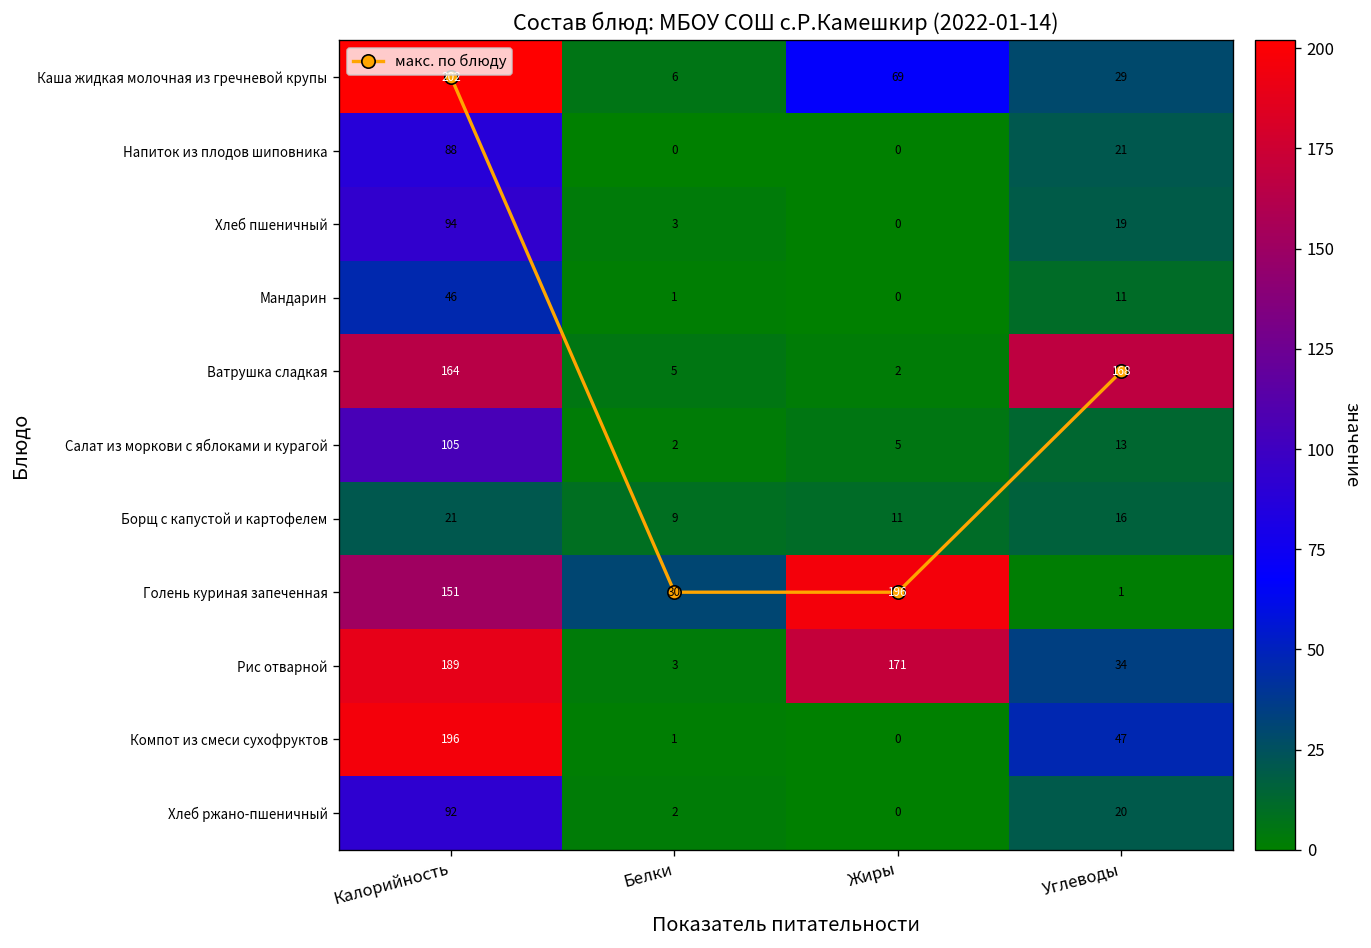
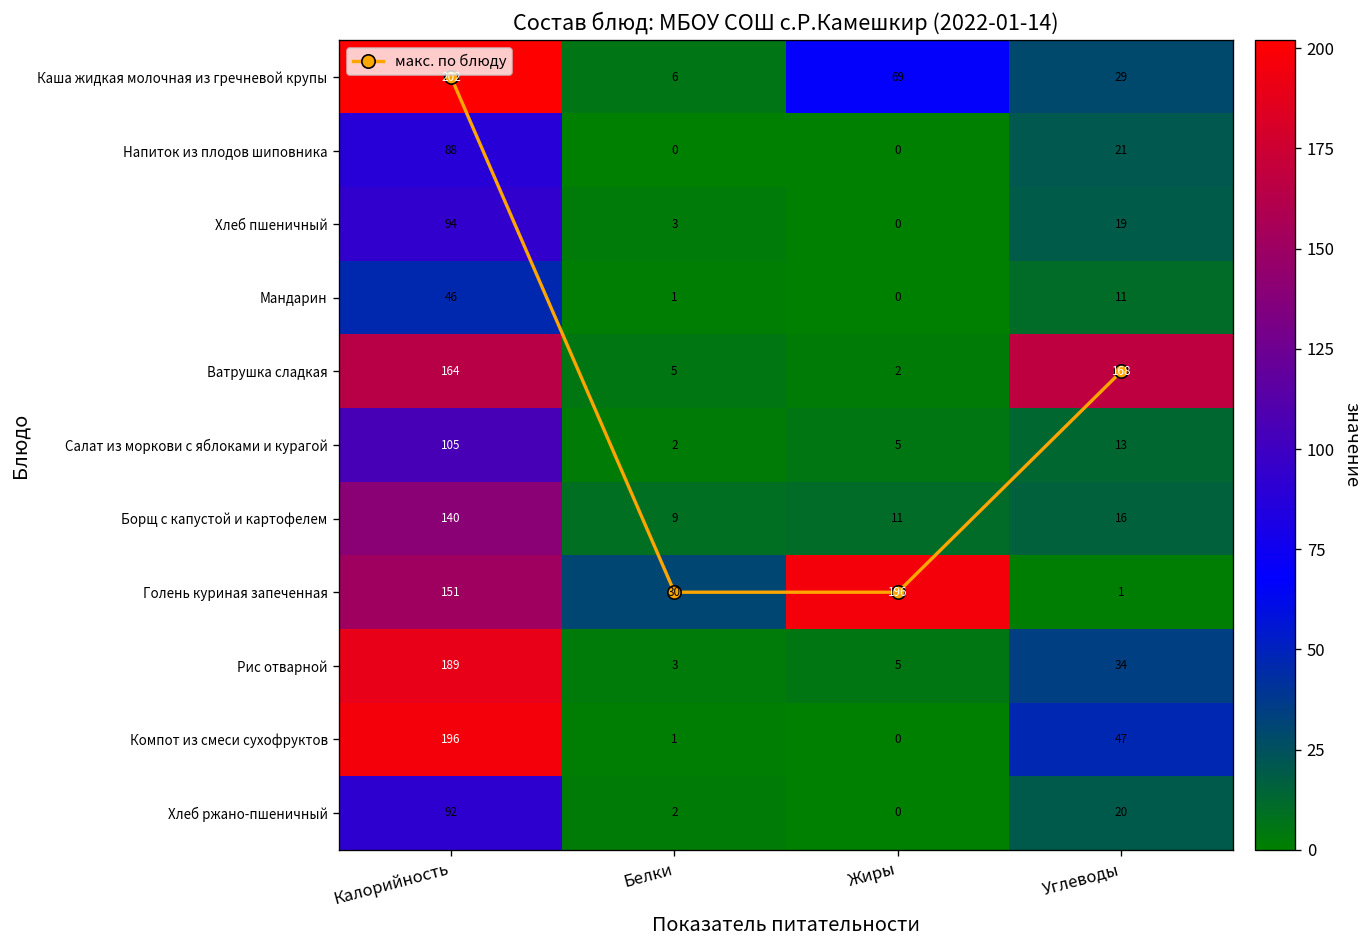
Борщ с капустой и картофелем, Калорийность: 21 -> 140
Рис отварной, Жиры: 171 -> 5
